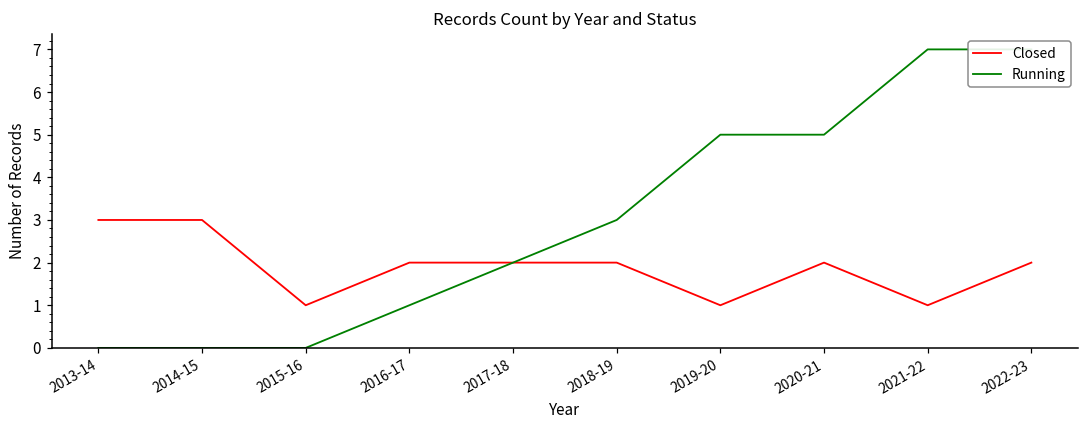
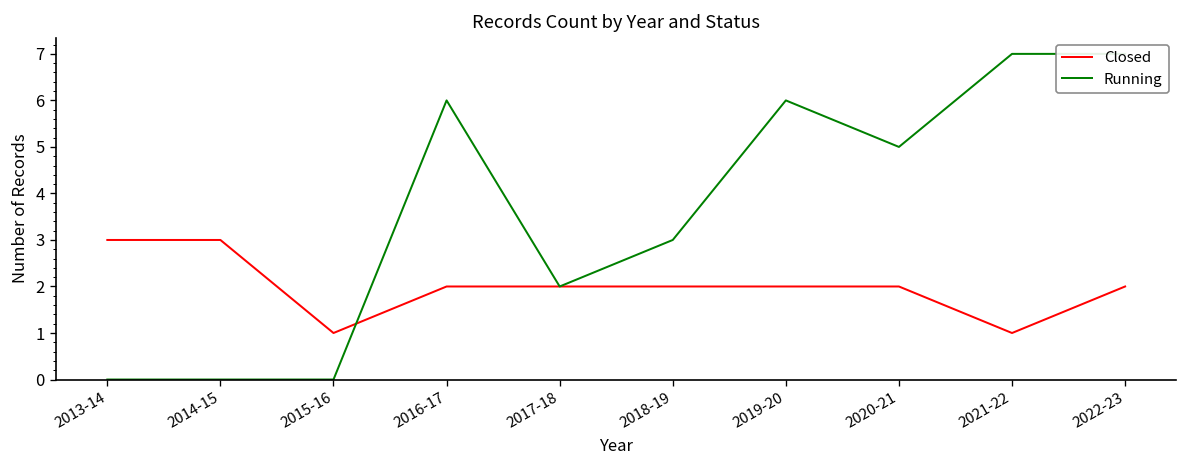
Running, 2016-17: 1 -> 6
Closed, 2019-20: 1 -> 2
Running, 2019-20: 5 -> 6
